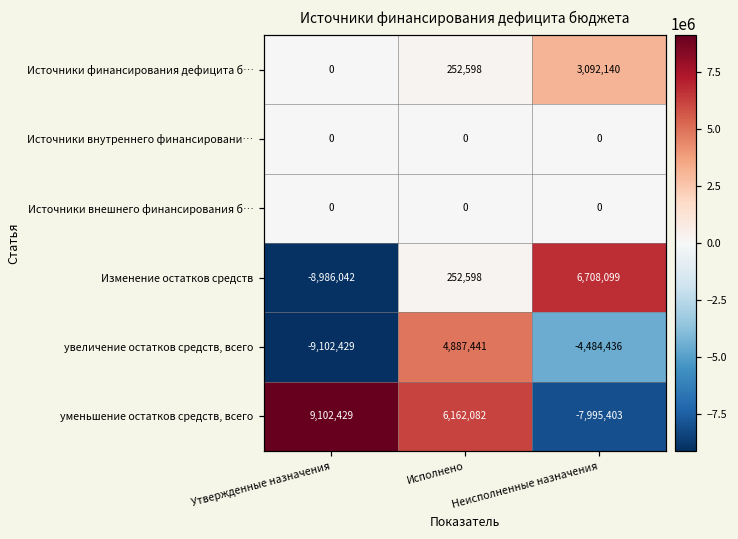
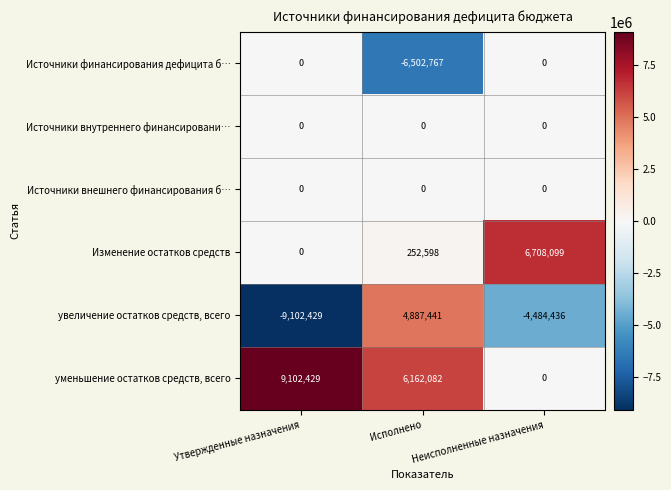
Источники финансирования дефицита б…, Исполнено: 252,598 -> -6,502,767
Источники финансирования дефицита б…, Неисполненные назначения: 3,092,140 -> 0
Изменение остатков средств, Утвержденные назначения: -8,986,042 -> 0
уменьшение остатков средств, всего, Неисполненные назначения: -7,995,403 -> 0
